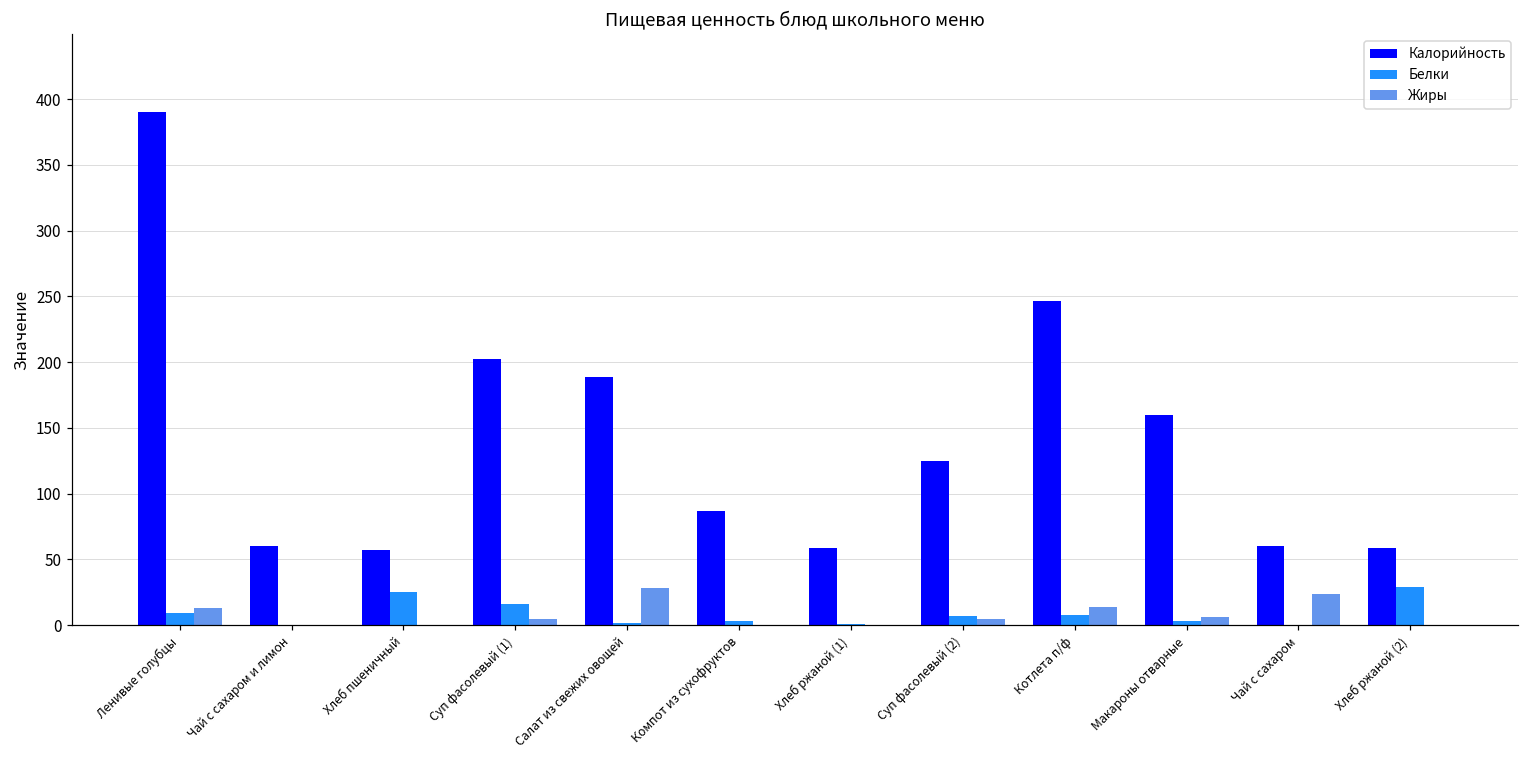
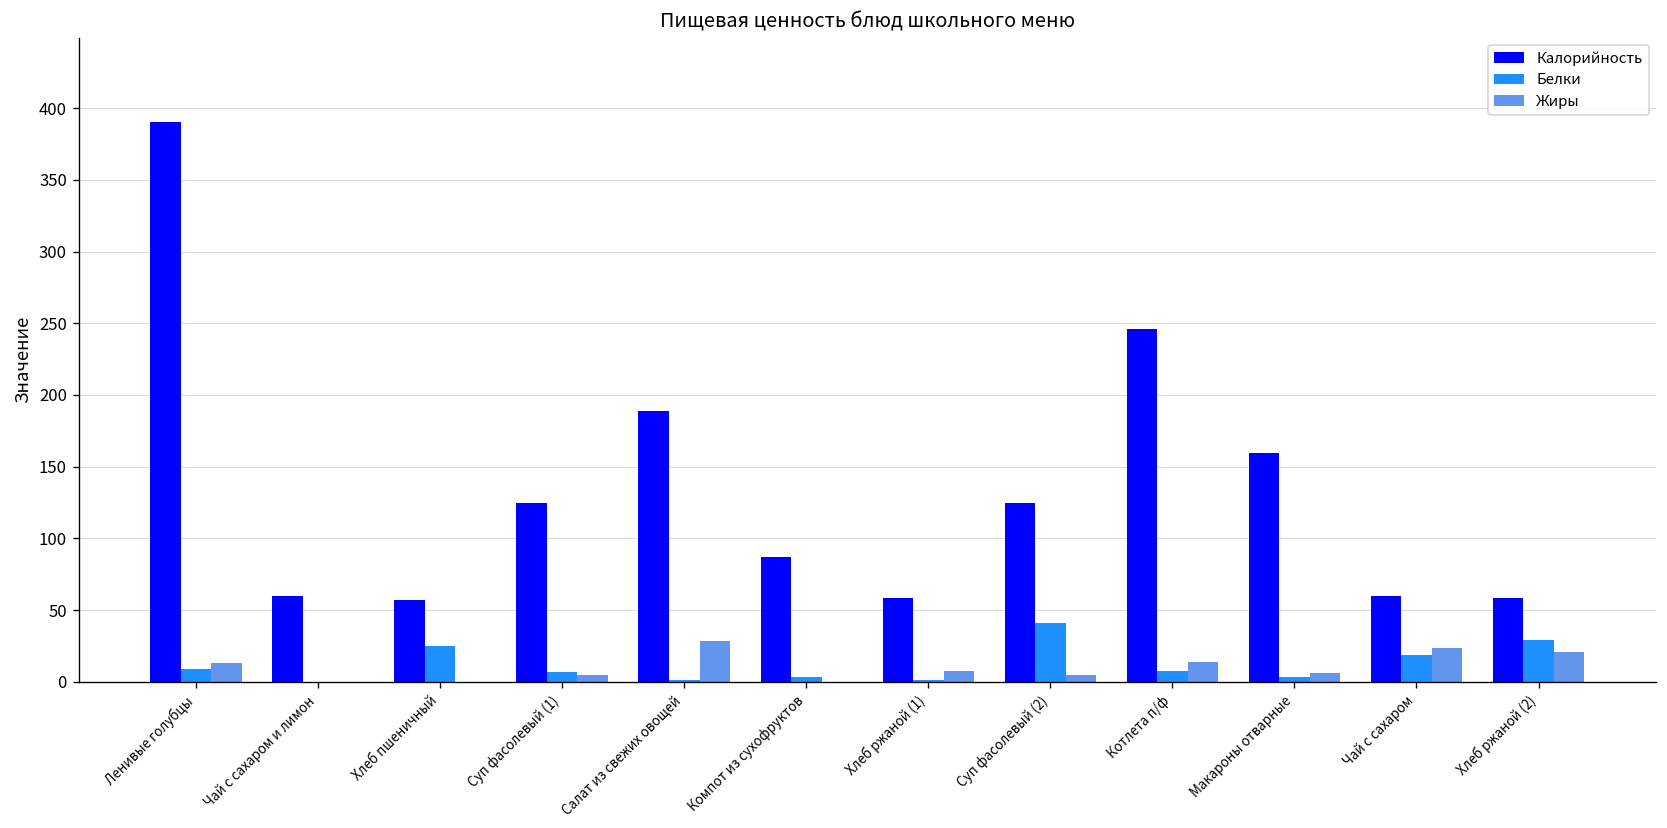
Калорийность, Суп фасолевый (1): 202 -> 125
Белки, Суп фасолевый (1): 16 -> 7
Жиры, Хлеб ржаной (1): 0 -> 8
Белки, Суп фасолевый (2): 7 -> 41
Белки, Чай с сахаром: 0 -> 19
Жиры, Хлеб ржаной (2): 0 -> 21
